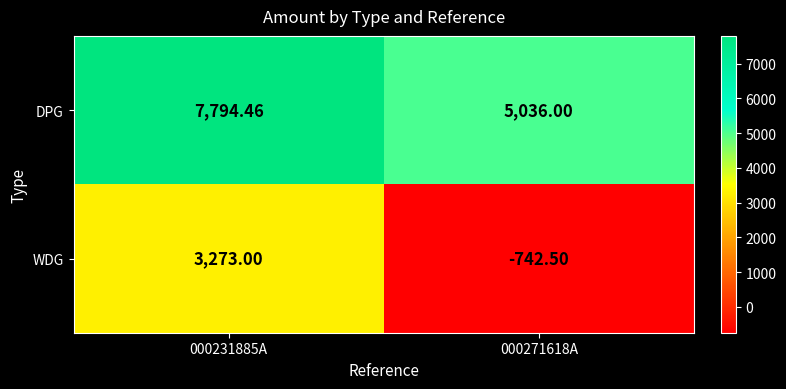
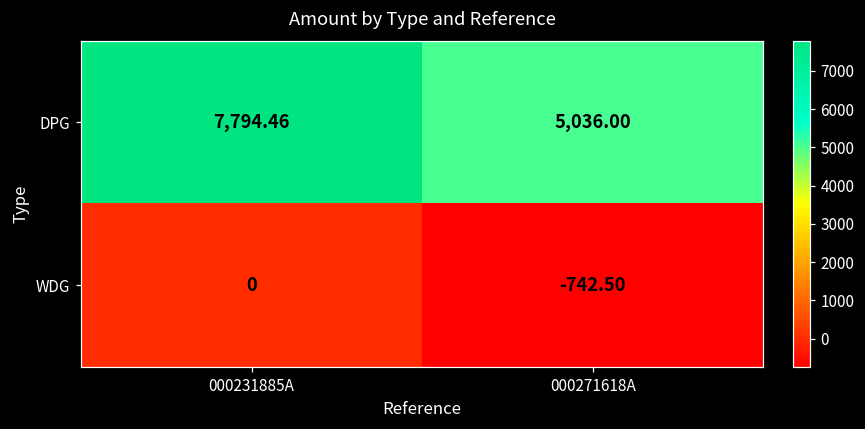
WDG, 000231885A: 3,273.00 -> 0
